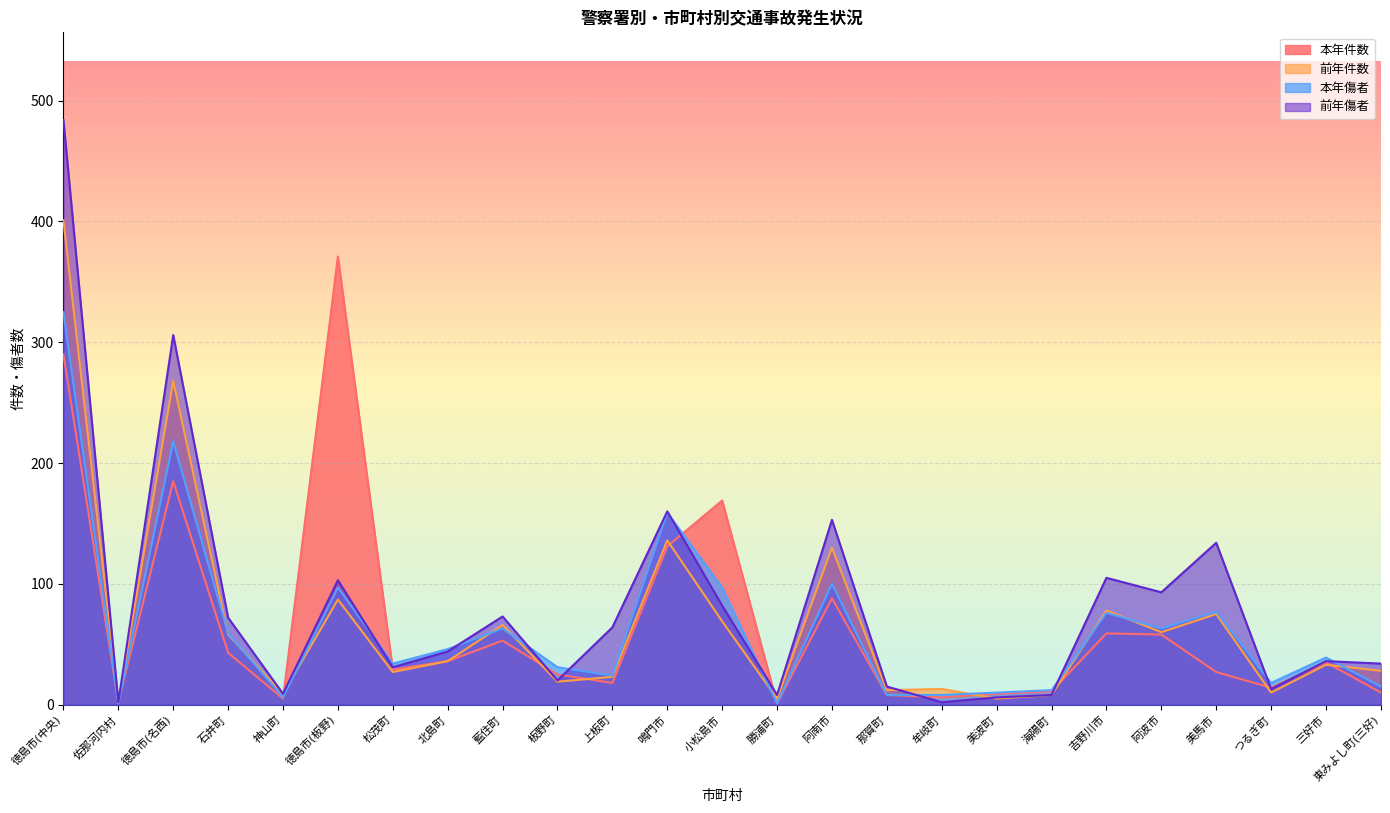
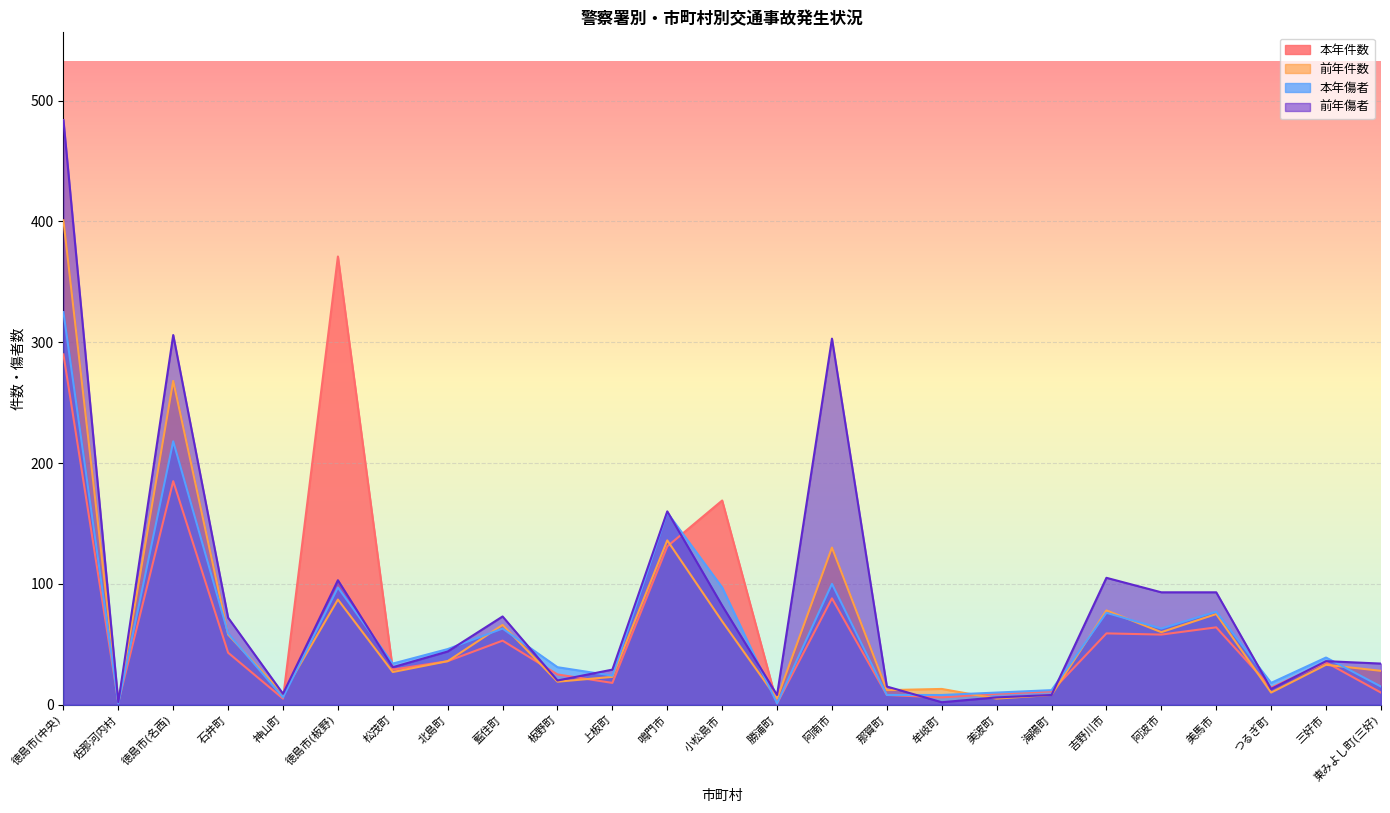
前年傷者, 上板町: 64 -> 29
前年傷者, 阿南市: 153 -> 303
本年件数, 美馬市: 27 -> 64
前年傷者, 美馬市: 134 -> 93
